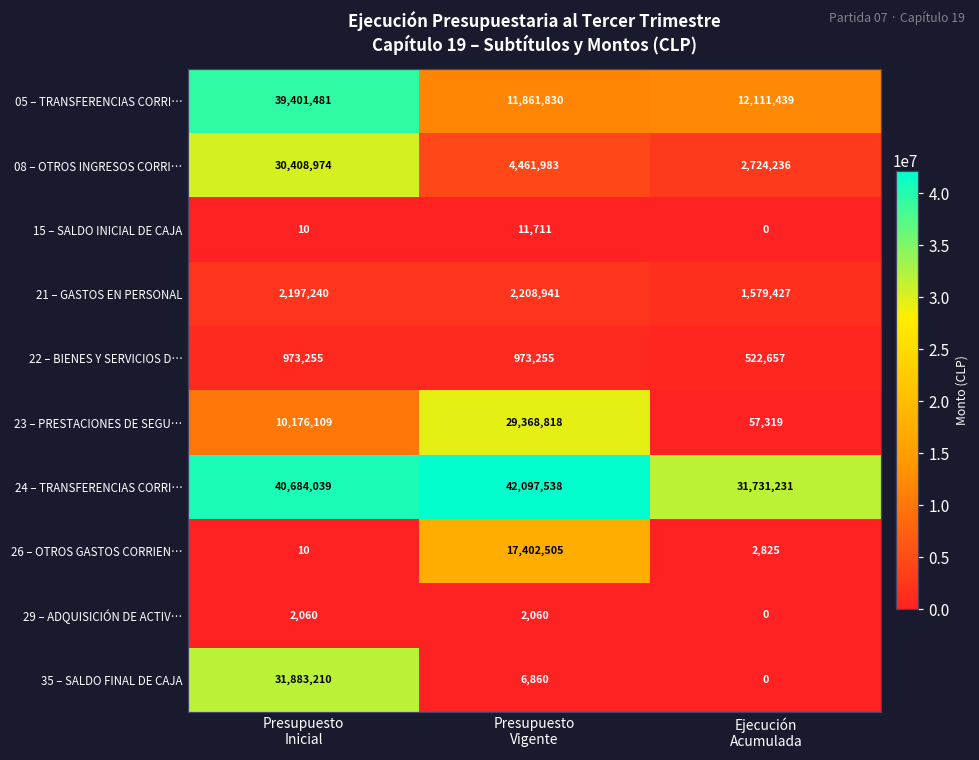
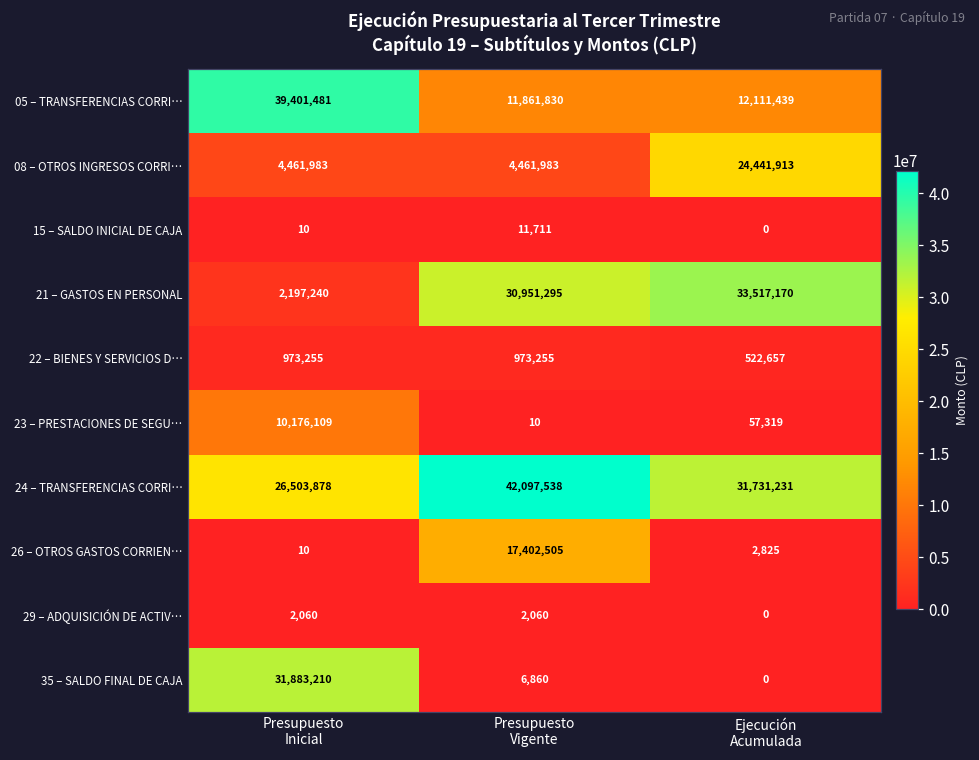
08 – OTROS INGRESOS CORRI…, Presupuesto Inicial: 30,408,974 -> 4,461,983
08 – OTROS INGRESOS CORRI…, Ejecución Acumulada: 2,724,236 -> 24,441,913
21 – GASTOS EN PERSONAL, Presupuesto Vigente: 2,208,941 -> 30,951,295
21 – GASTOS EN PERSONAL, Ejecución Acumulada: 1,579,427 -> 33,517,170
23 – PRESTACIONES DE SEGU…, Presupuesto Vigente: 29,368,818 -> 10
24 – TRANSFERENCIAS CORRI…, Presupuesto Inicial: 40,684,039 -> 26,503,878
